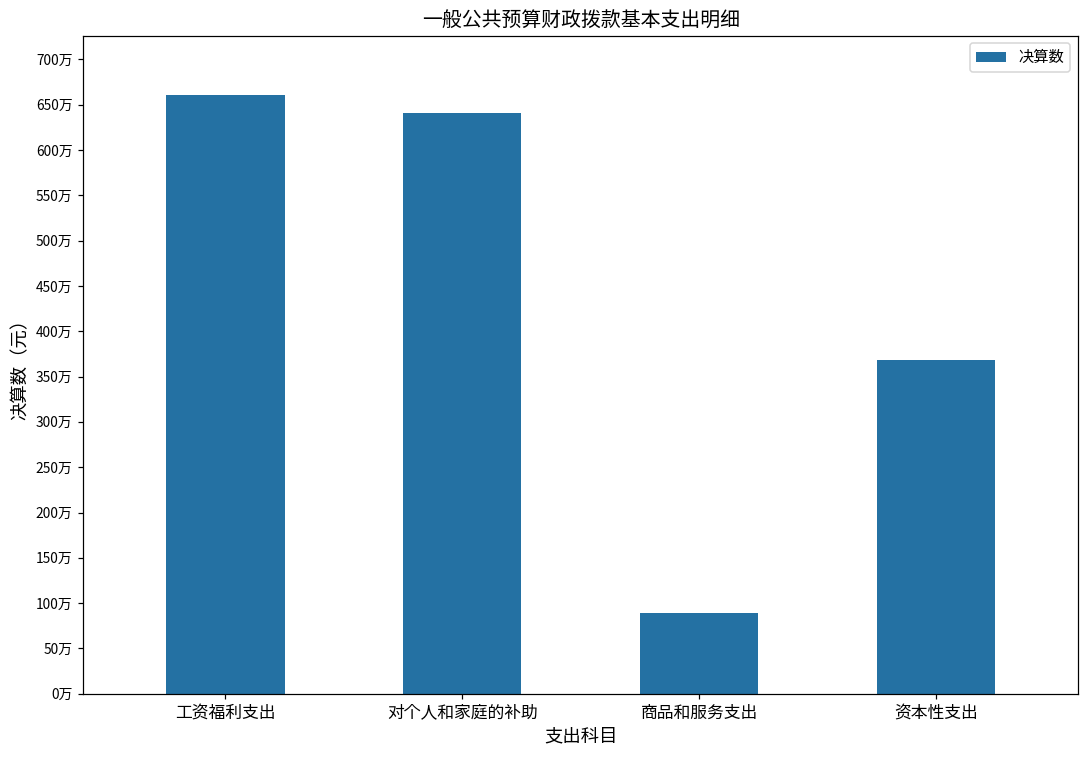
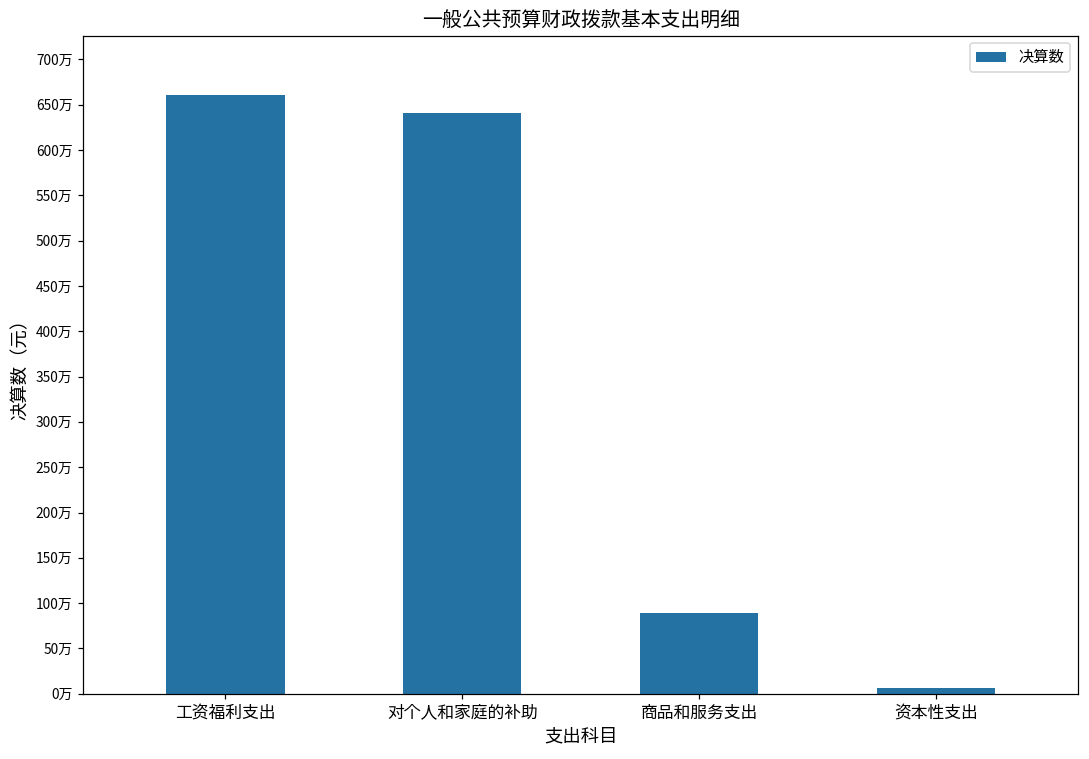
资本性支出: 370万 -> 10万
